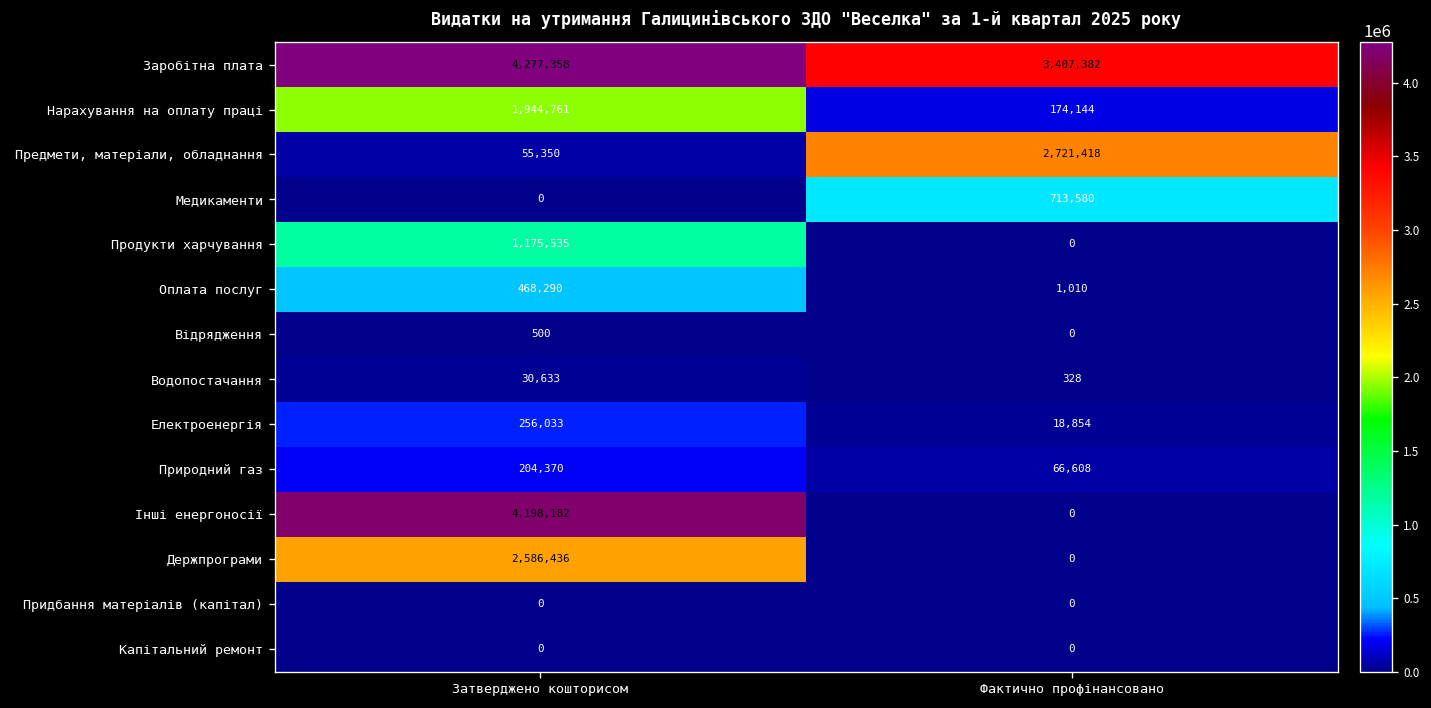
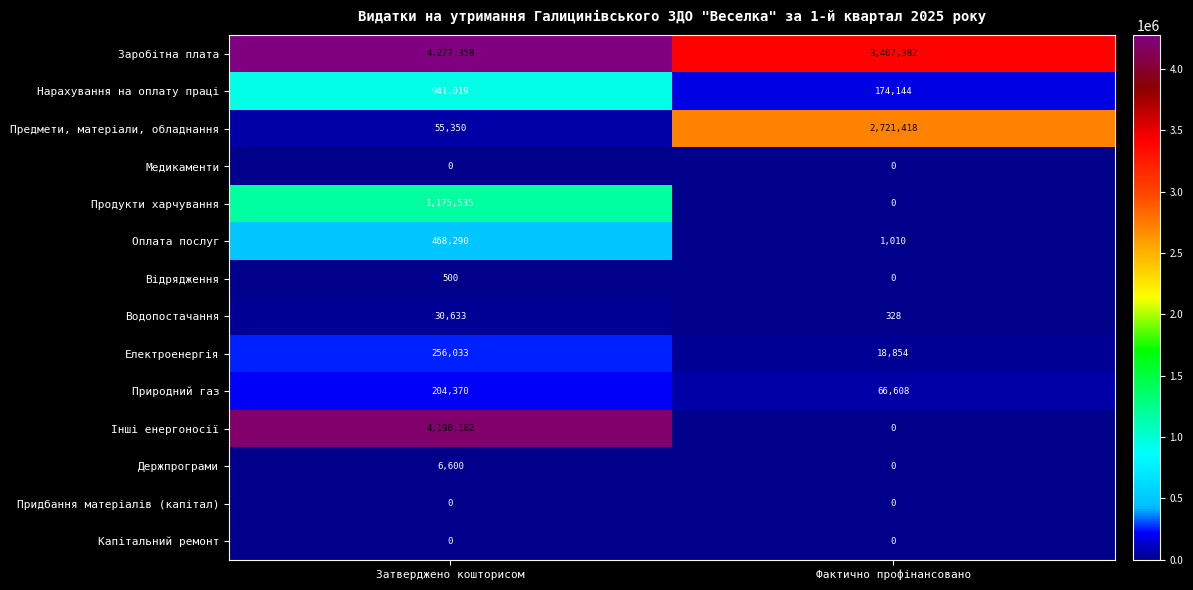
Нарахування на оплату праці, Затверджено кошторисом: 1,944,761 -> 941,019
Медикаменти, Фактично профінансовано: 713,580 -> 0
Держпрограми, Затверджено кошторисом: 2,586,436 -> 6,600
